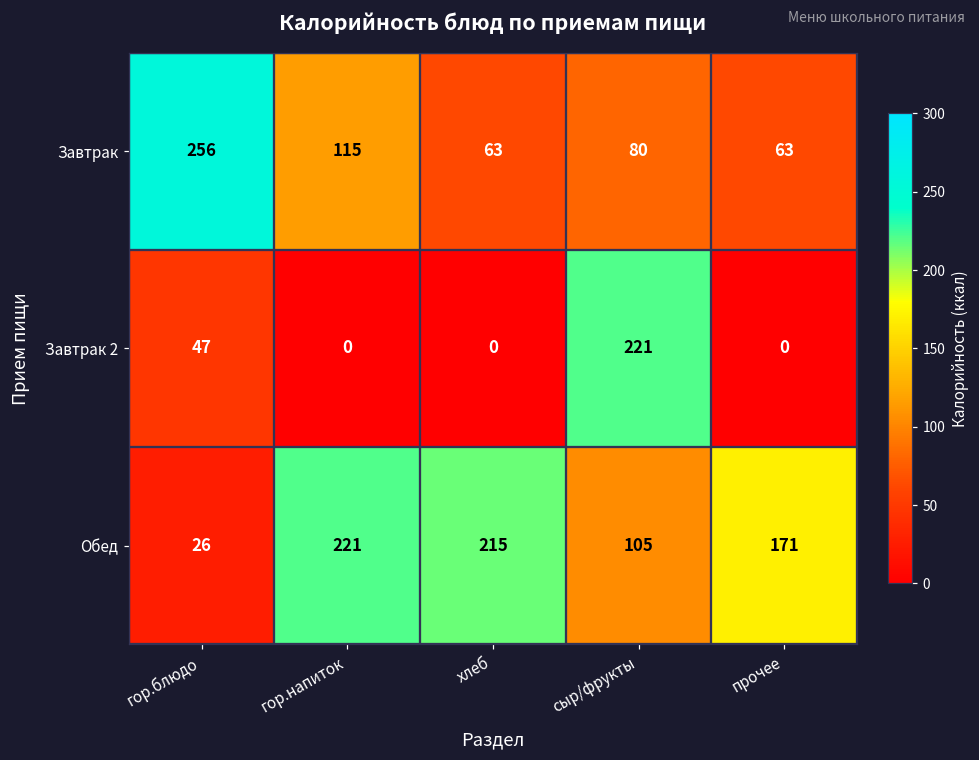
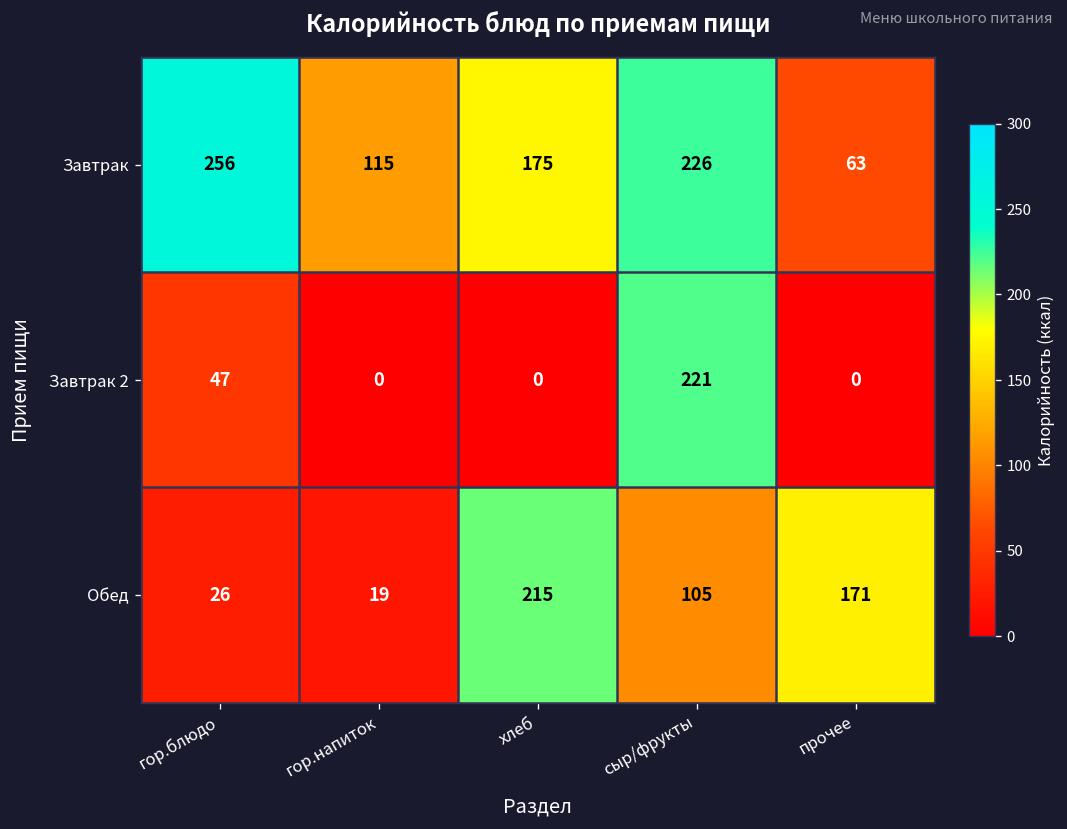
Завтрак, хлеб: 63 -> 175
Завтрак, сыр/фрукты: 80 -> 226
Обед, гор.напиток: 221 -> 19
